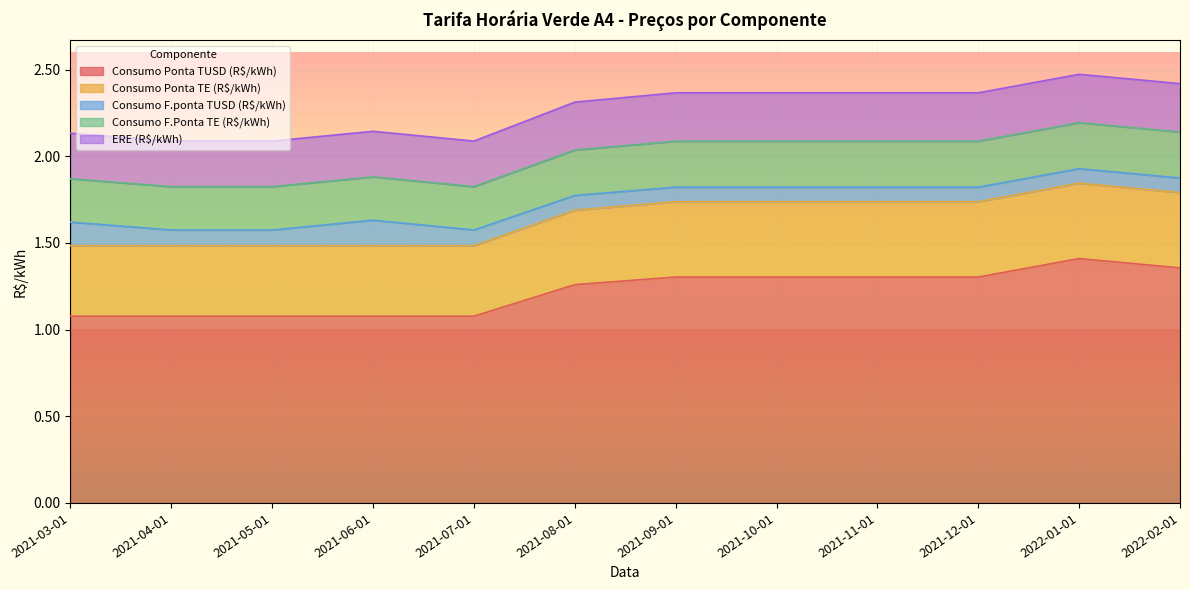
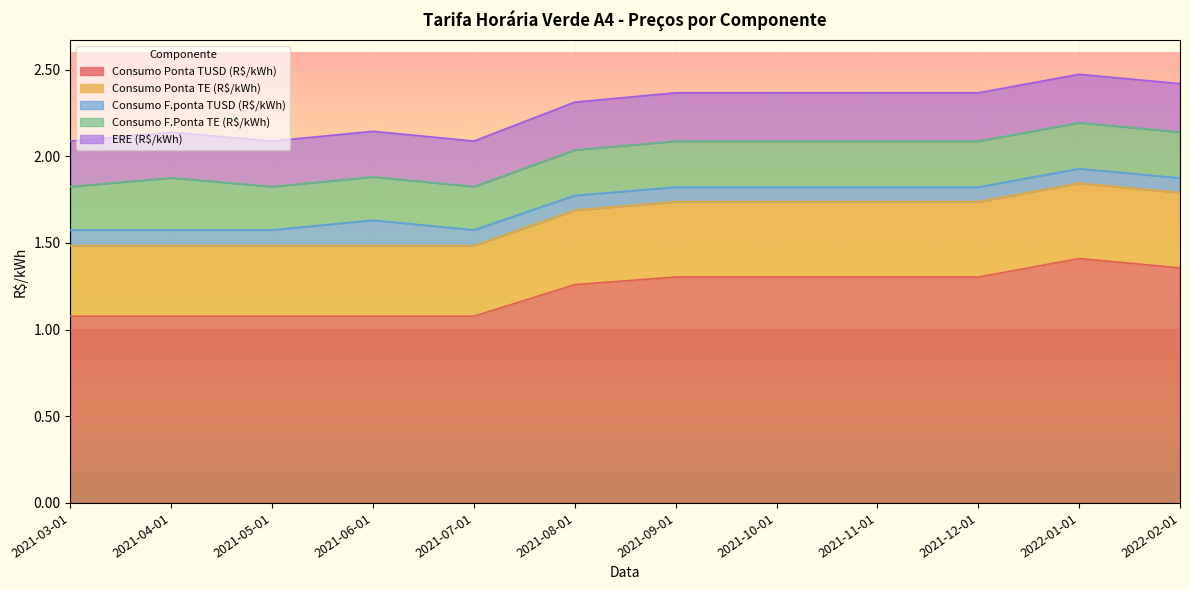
Consumo F.ponta TUSD (R$/kWh), 2021-03-01: 0.14 -> 0.09
Consumo F.Ponta TE (R$/kWh), 2021-04-01: 0.25 -> 0.30
